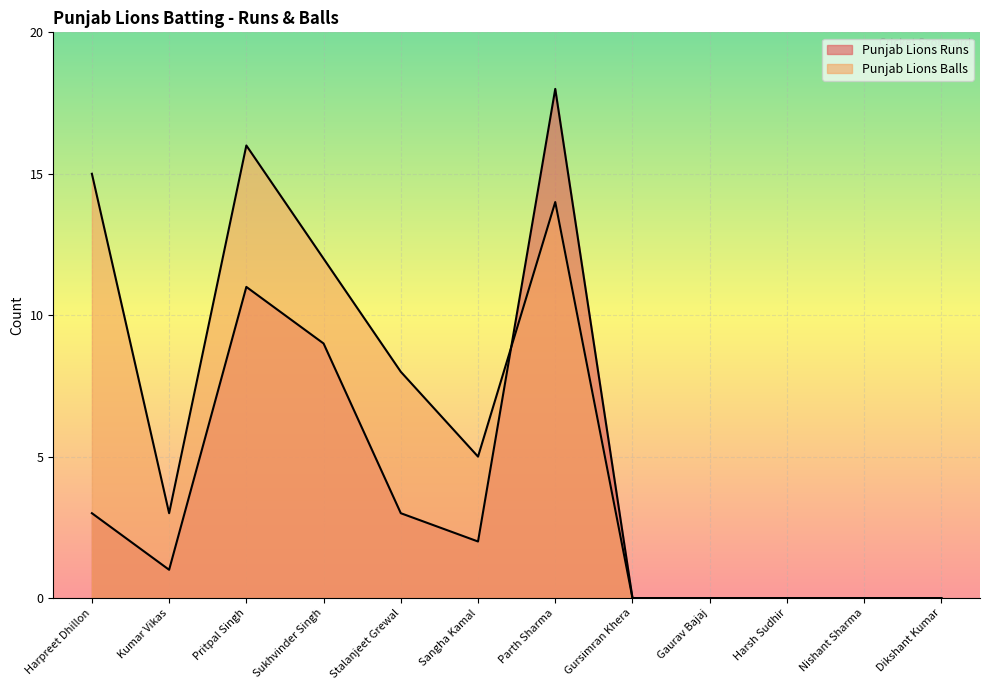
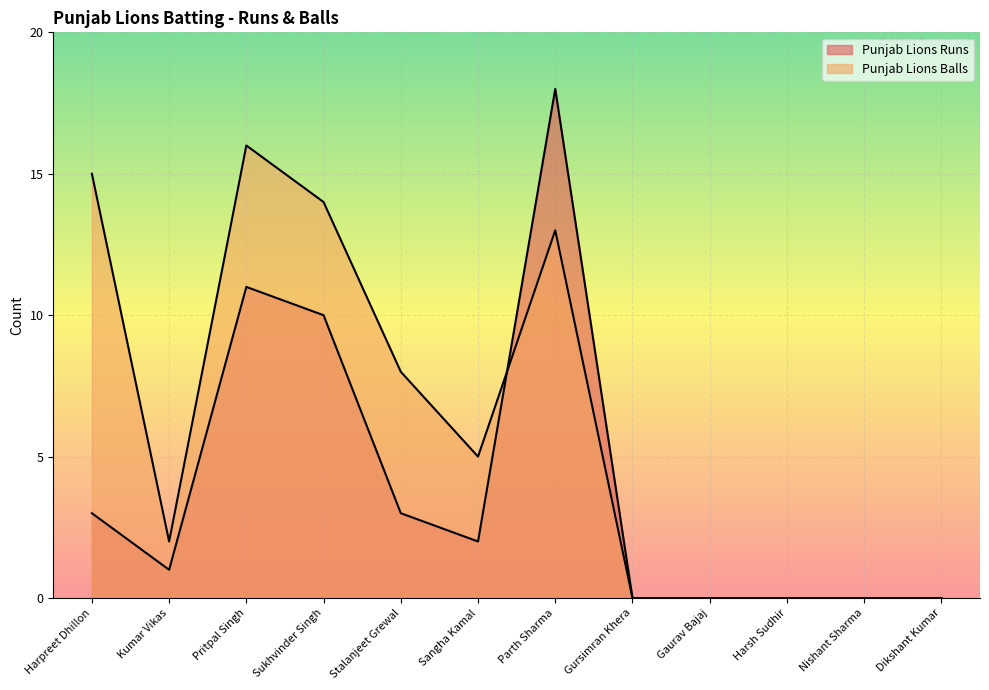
Punjab Lions Balls, Kumar Vikas: 3 -> 2
Punjab Lions Runs, Sukhvinder Singh: 9 -> 10
Punjab Lions Balls, Sukhvinder Singh: 12 -> 14
Punjab Lions Balls, Parth Sharma: 14 -> 13
